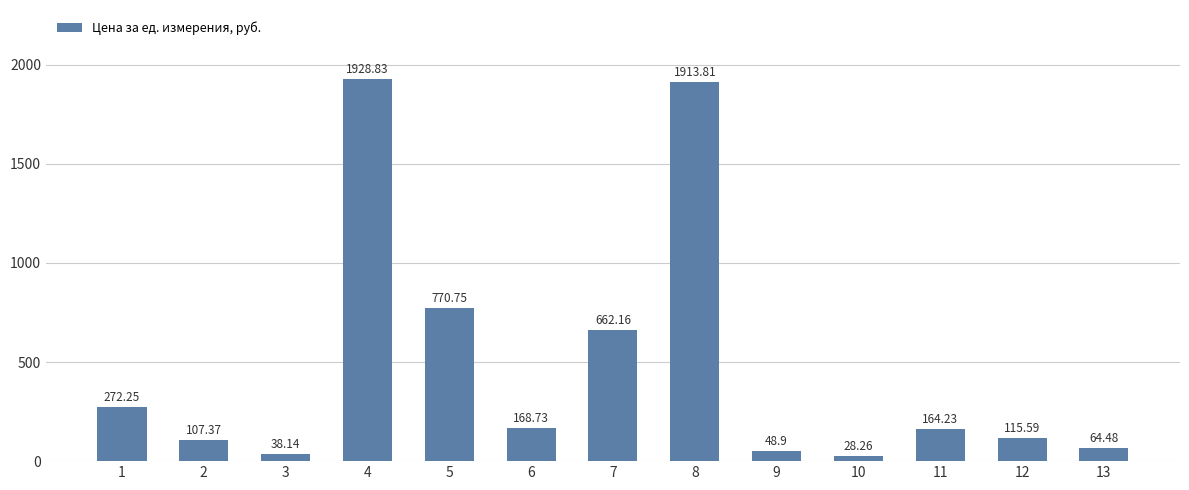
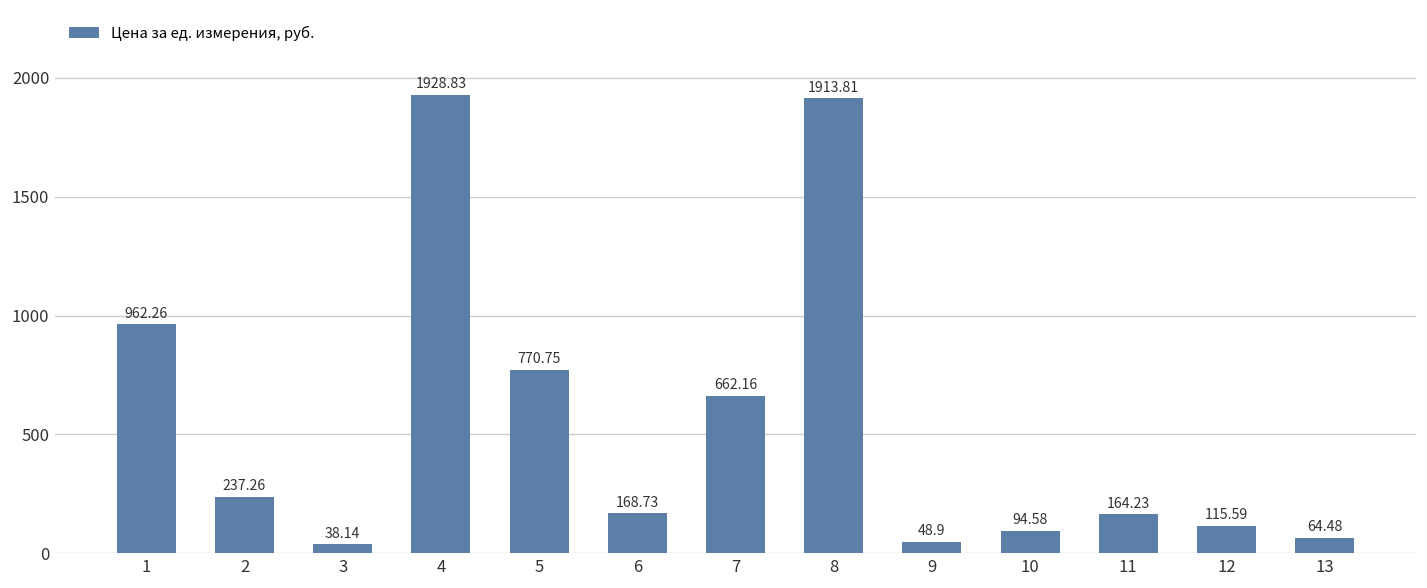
1: 272.25 -> 962.26
2: 107.37 -> 237.26
10: 28.26 -> 94.58
